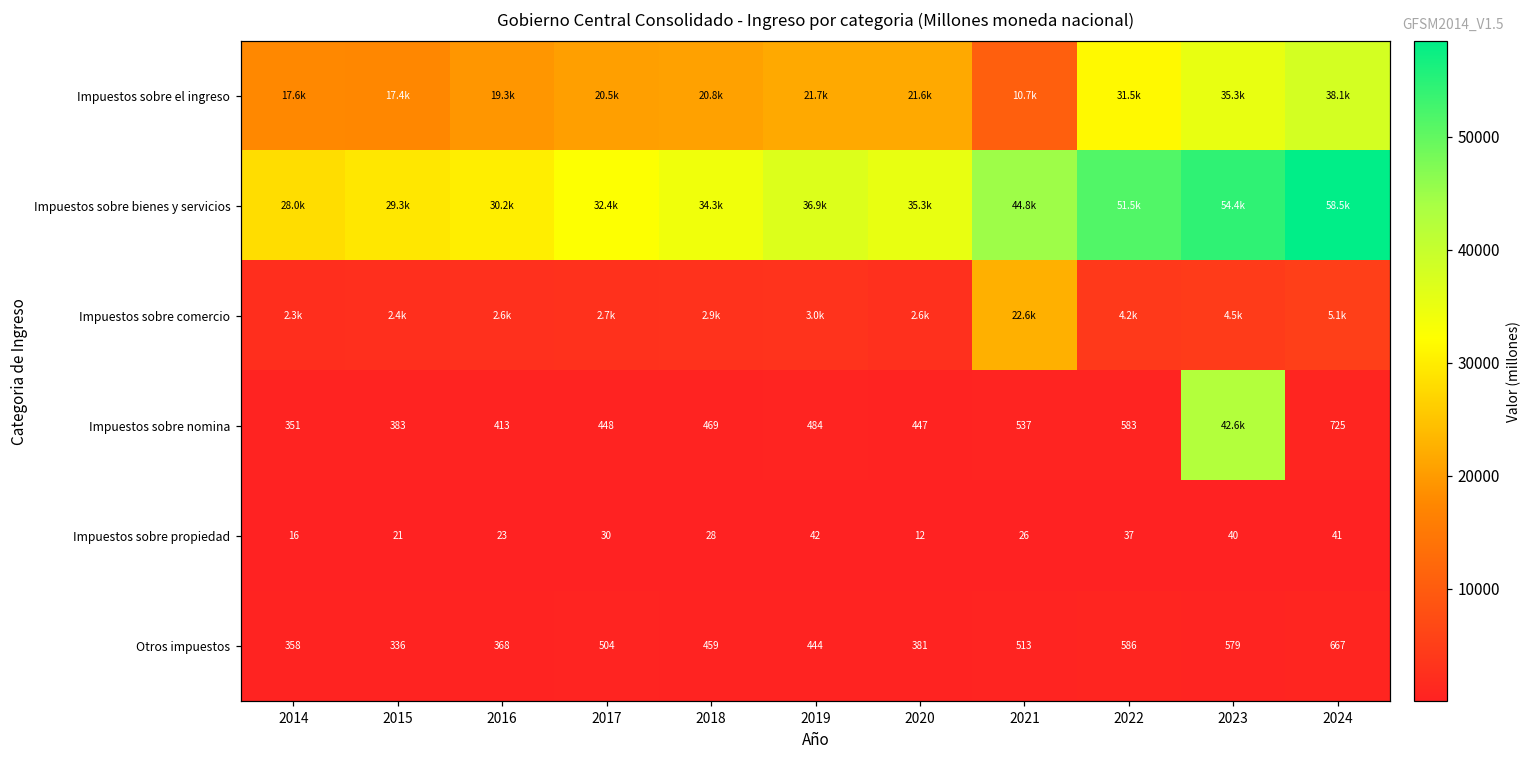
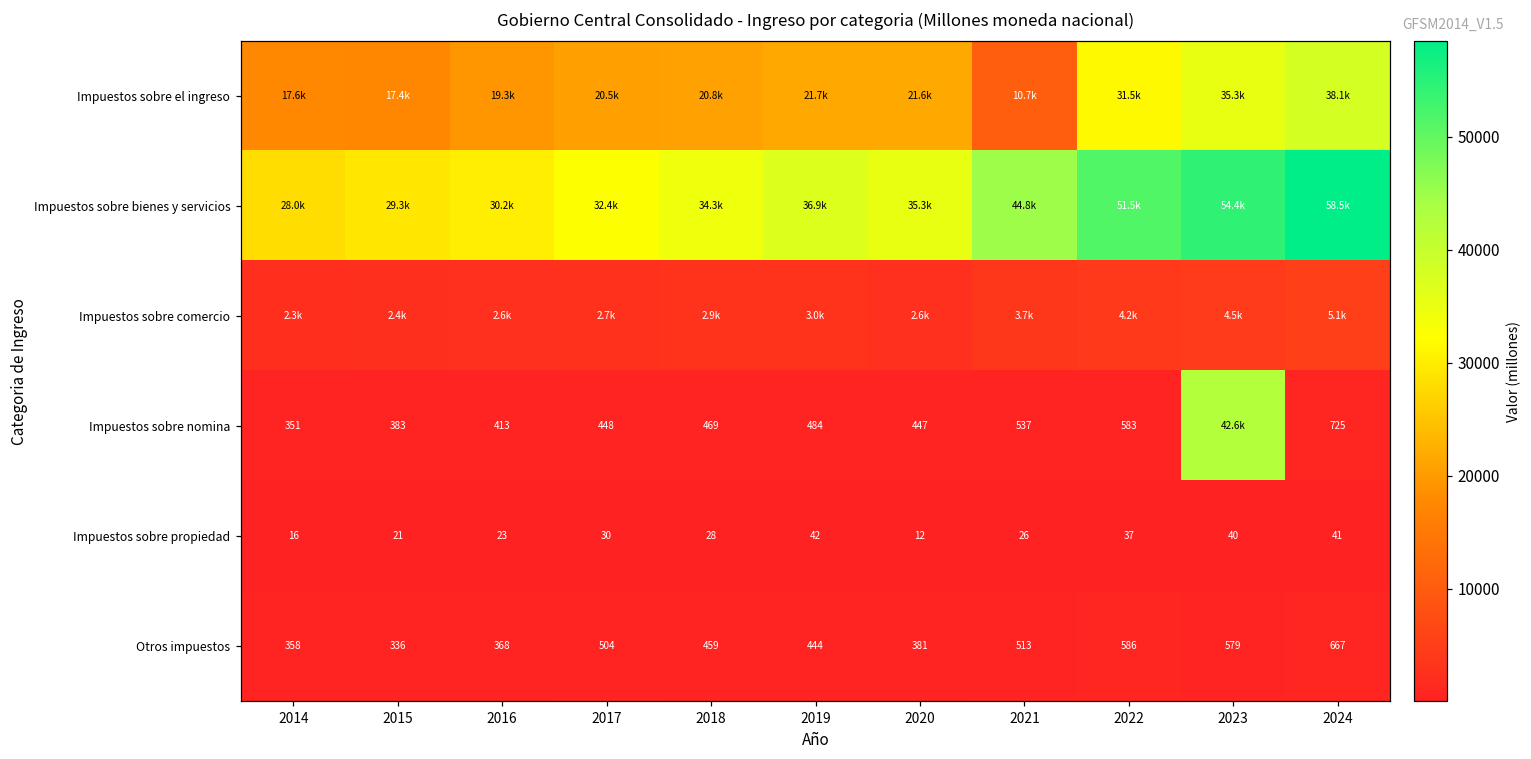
Impuestos sobre comercio, 2021: 22.6k -> 3.7k
